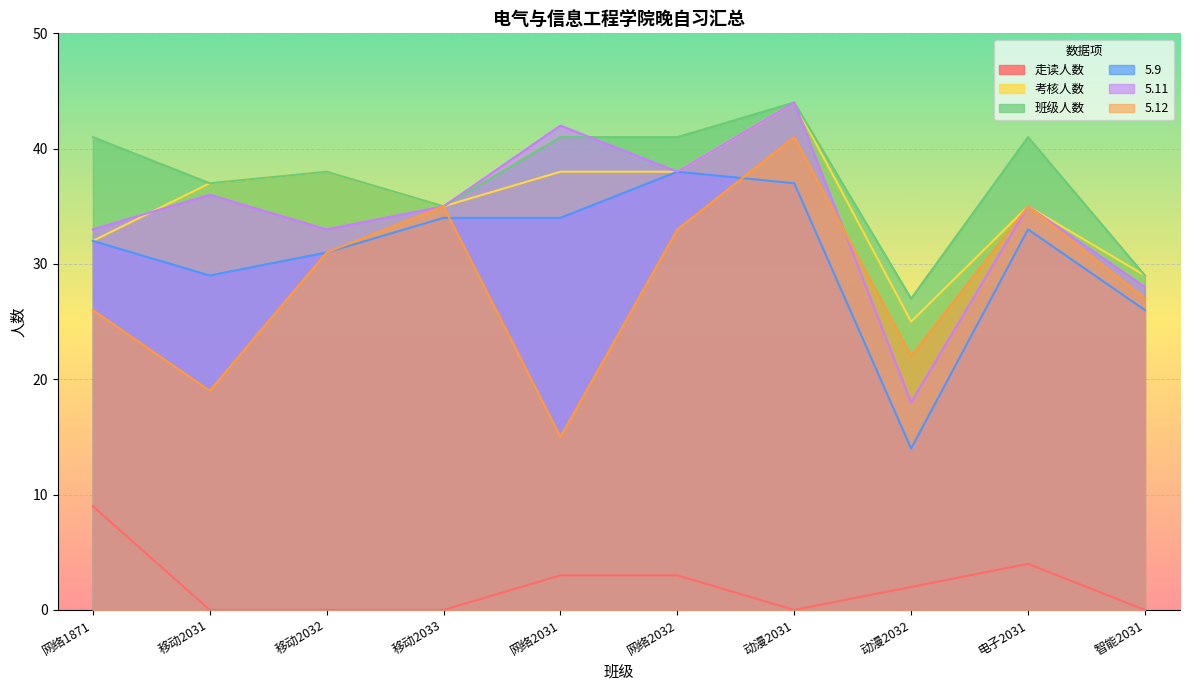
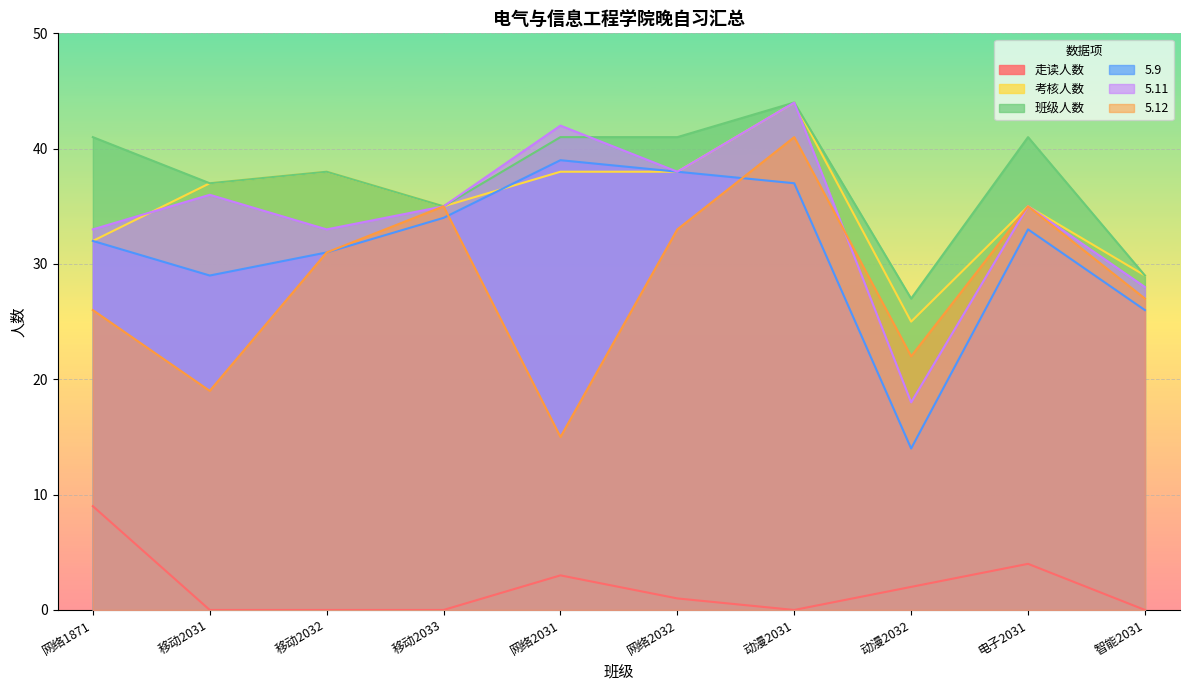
5.9, 网络2031: 34 -> 39
走读人数, 网络2032: 3 -> 1
